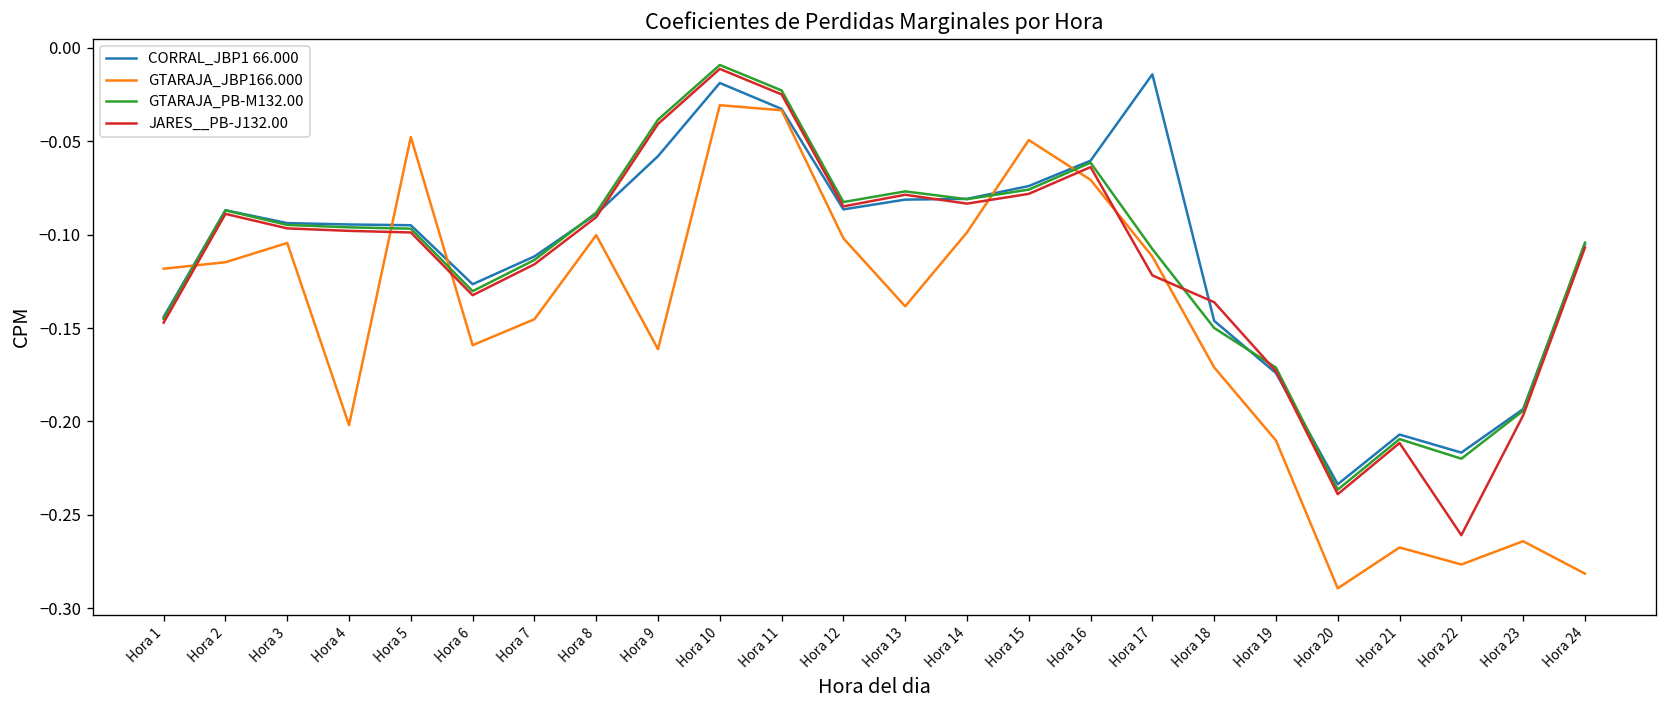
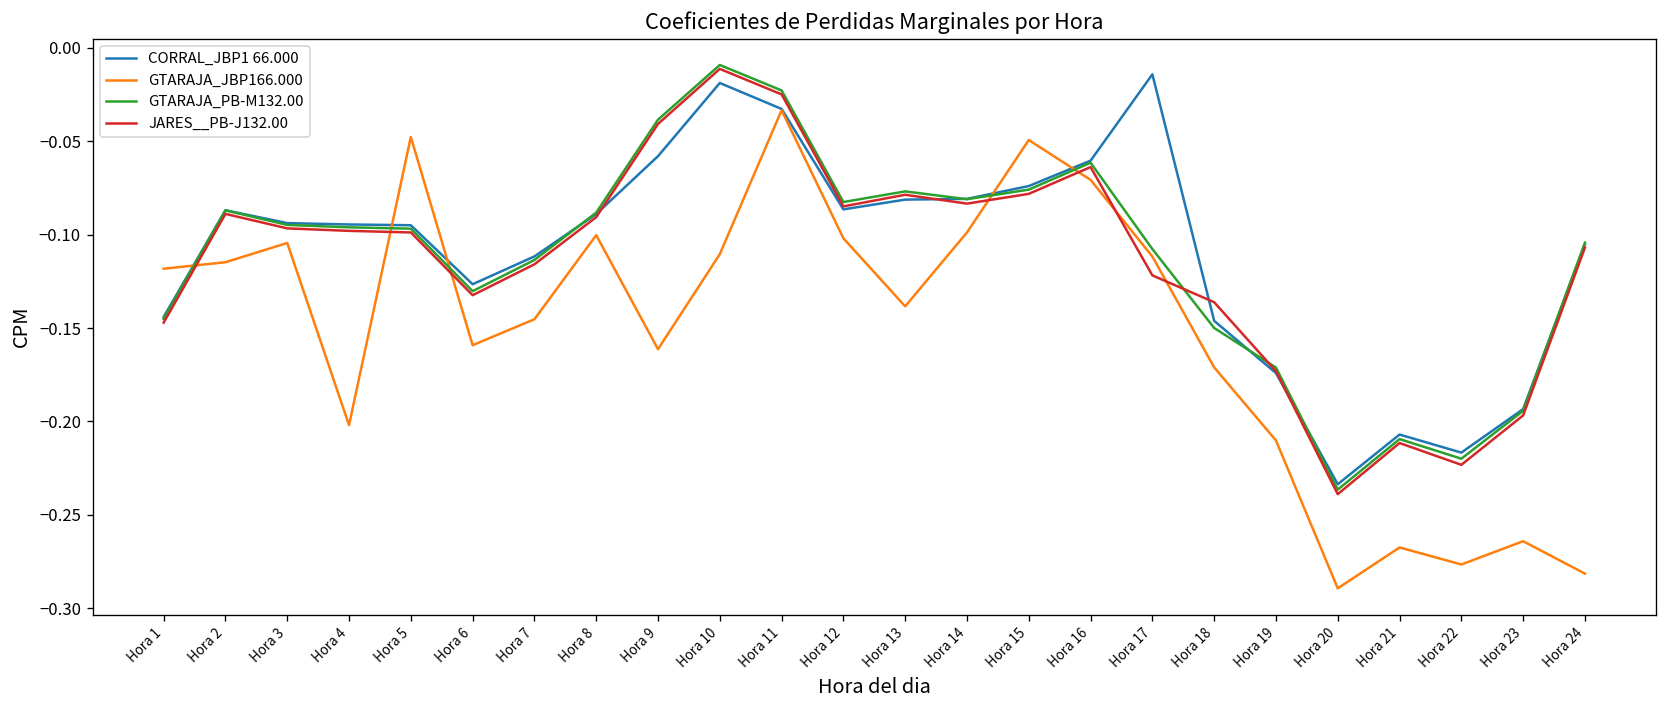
GTARAJA_JBP166.000, Hora 10: -0.031 -> -0.110
JARES__PB-J132.00, Hora 22: -0.261 -> -0.223
